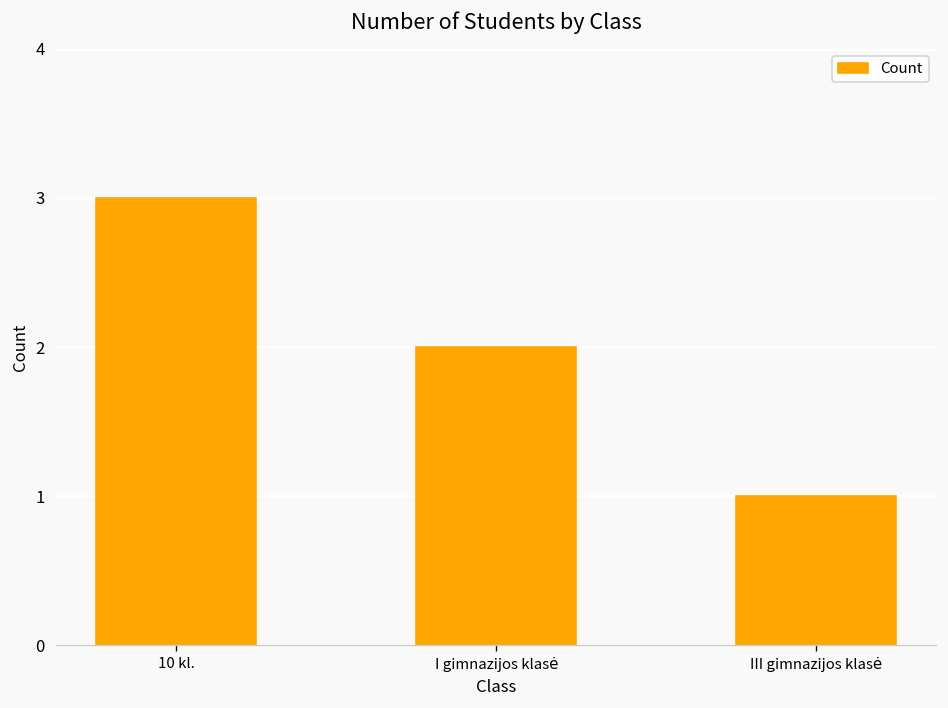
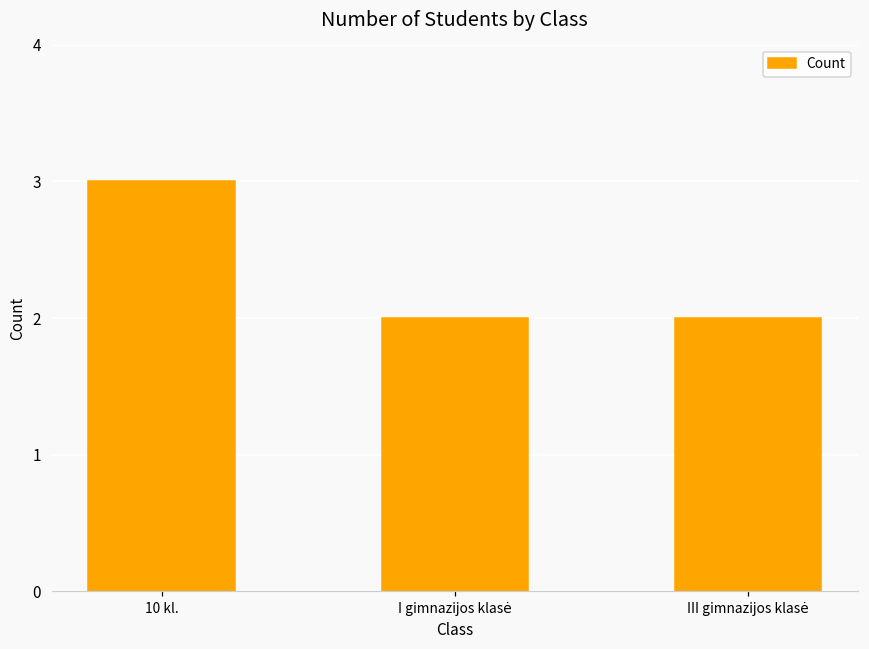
III gimnazijos klasė: 1 -> 2
